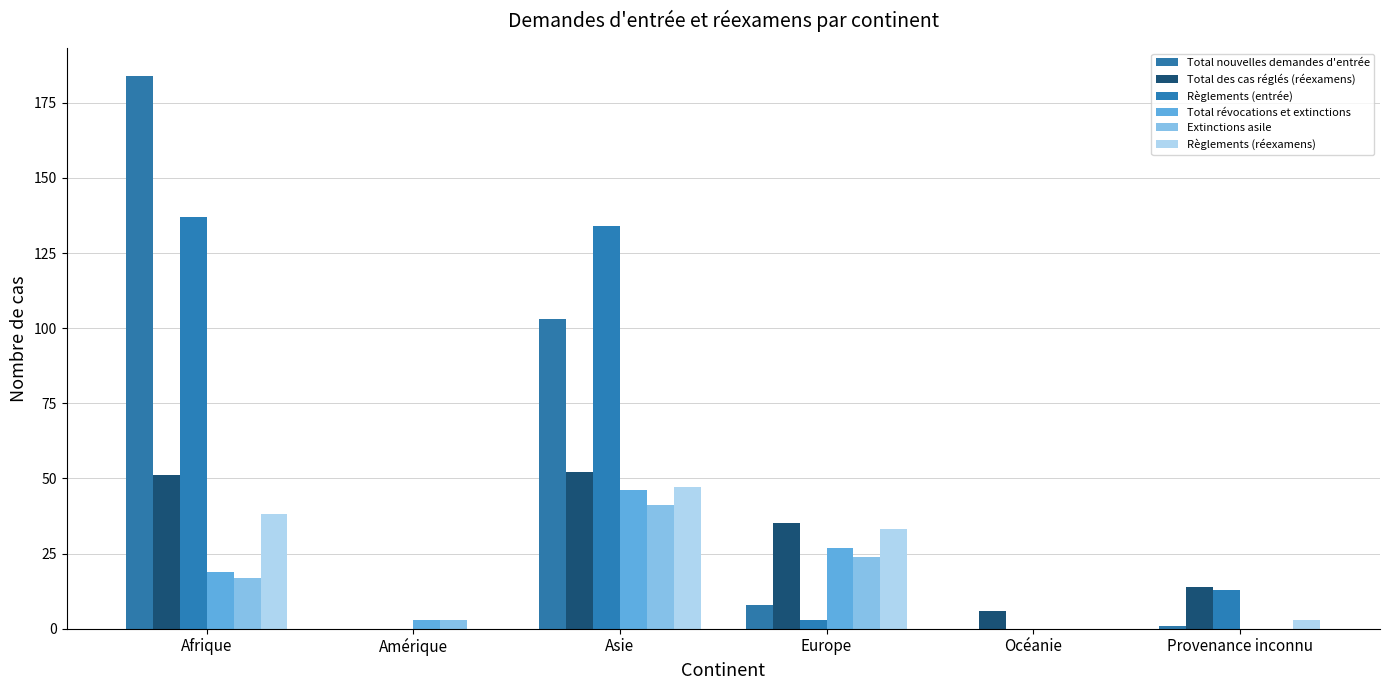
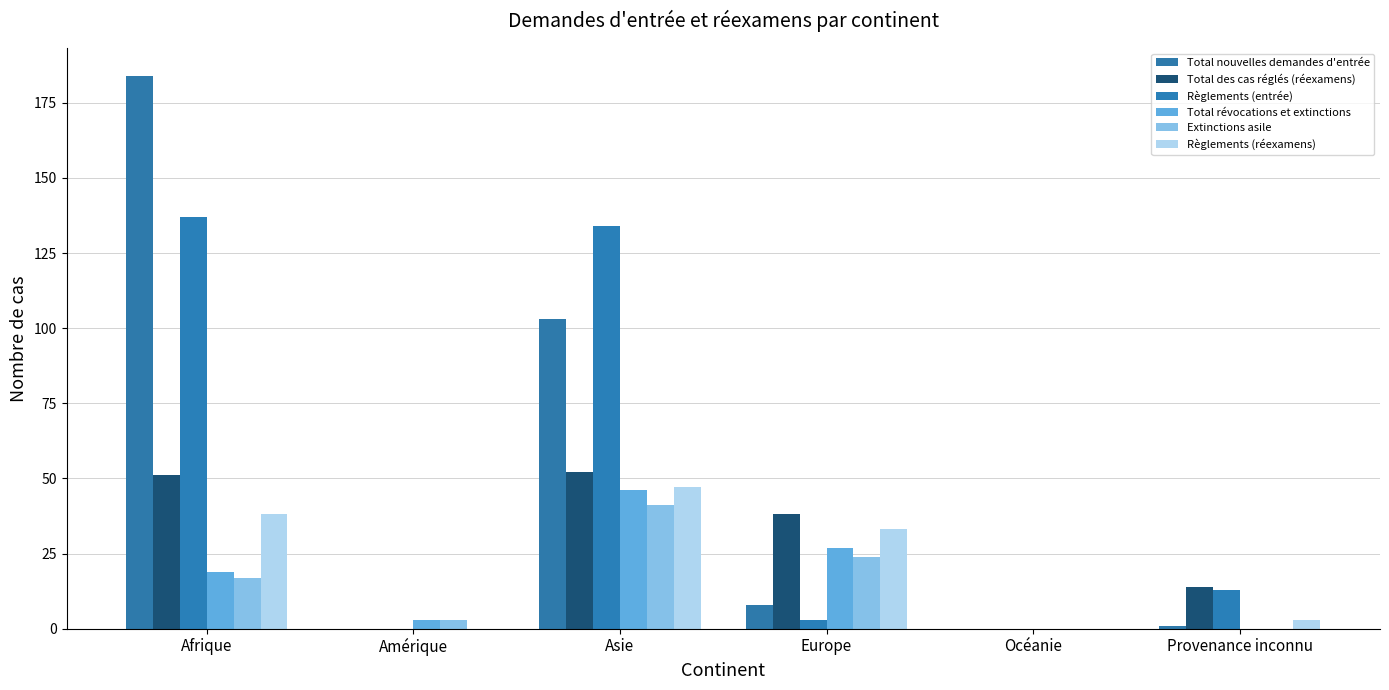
Total des cas réglés (réexamens), Europe: 35 -> 38
Total des cas réglés (réexamens), Océanie: 6 -> 0
